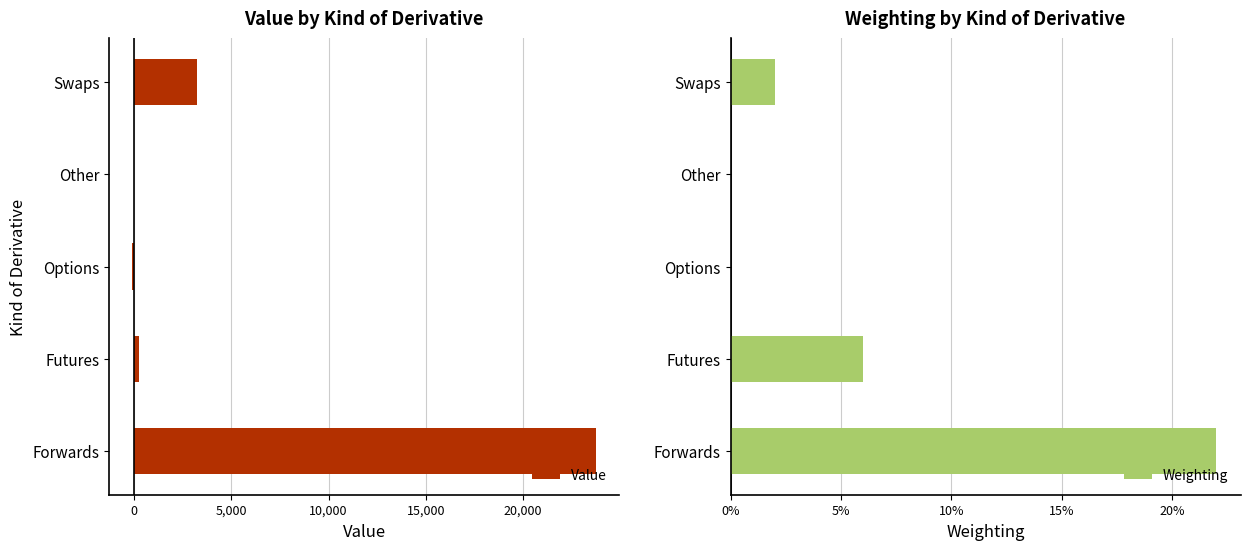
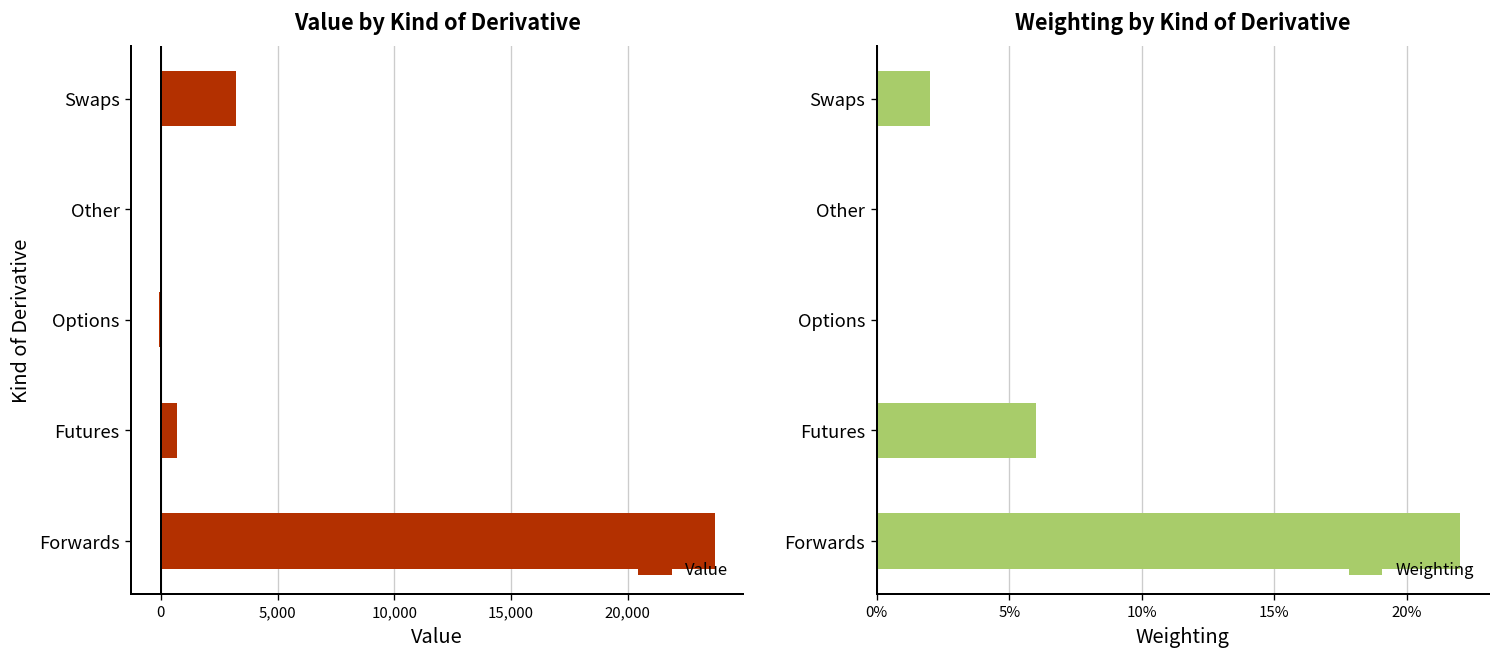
Value by Kind of Derivative, Futures: 300 -> 700
